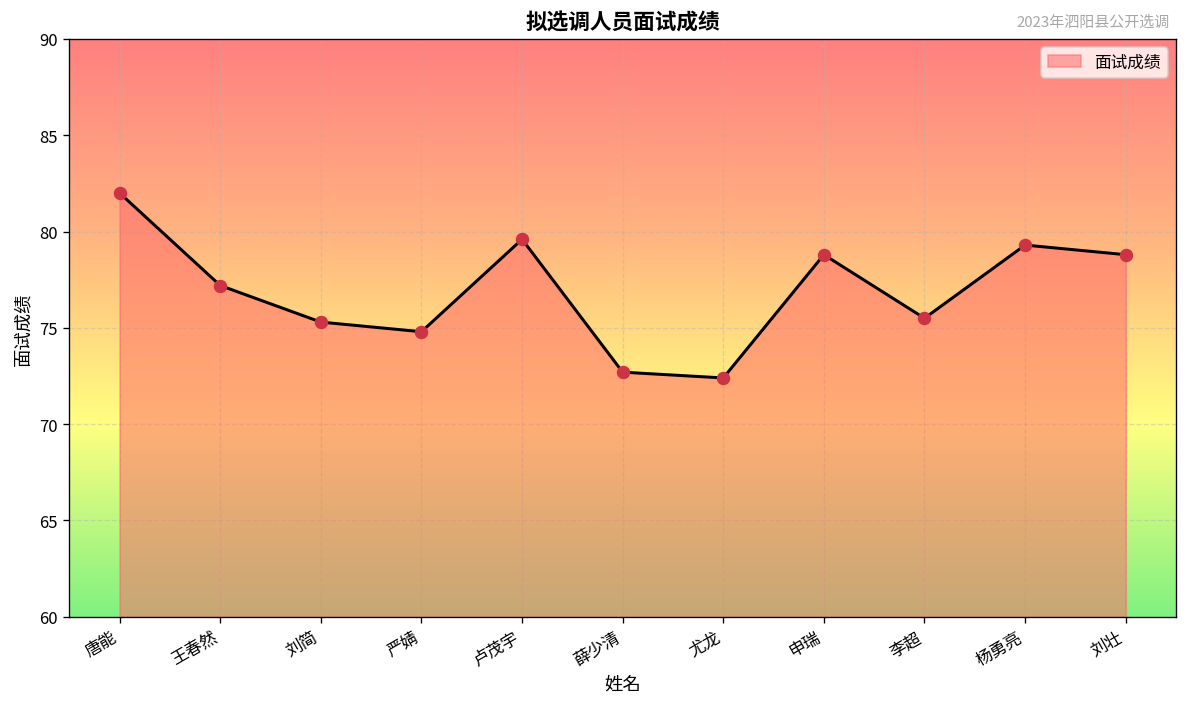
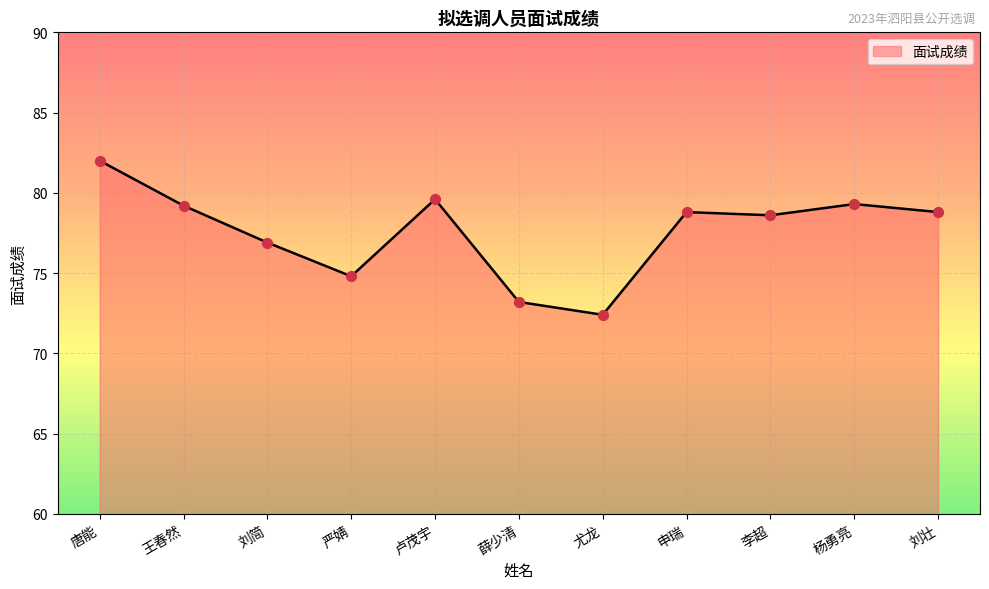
王春然: 77.2 -> 79.2
刘简: 75.3 -> 76.9
薛少清: 72.7 -> 73.2
李超: 75.5 -> 78.6
